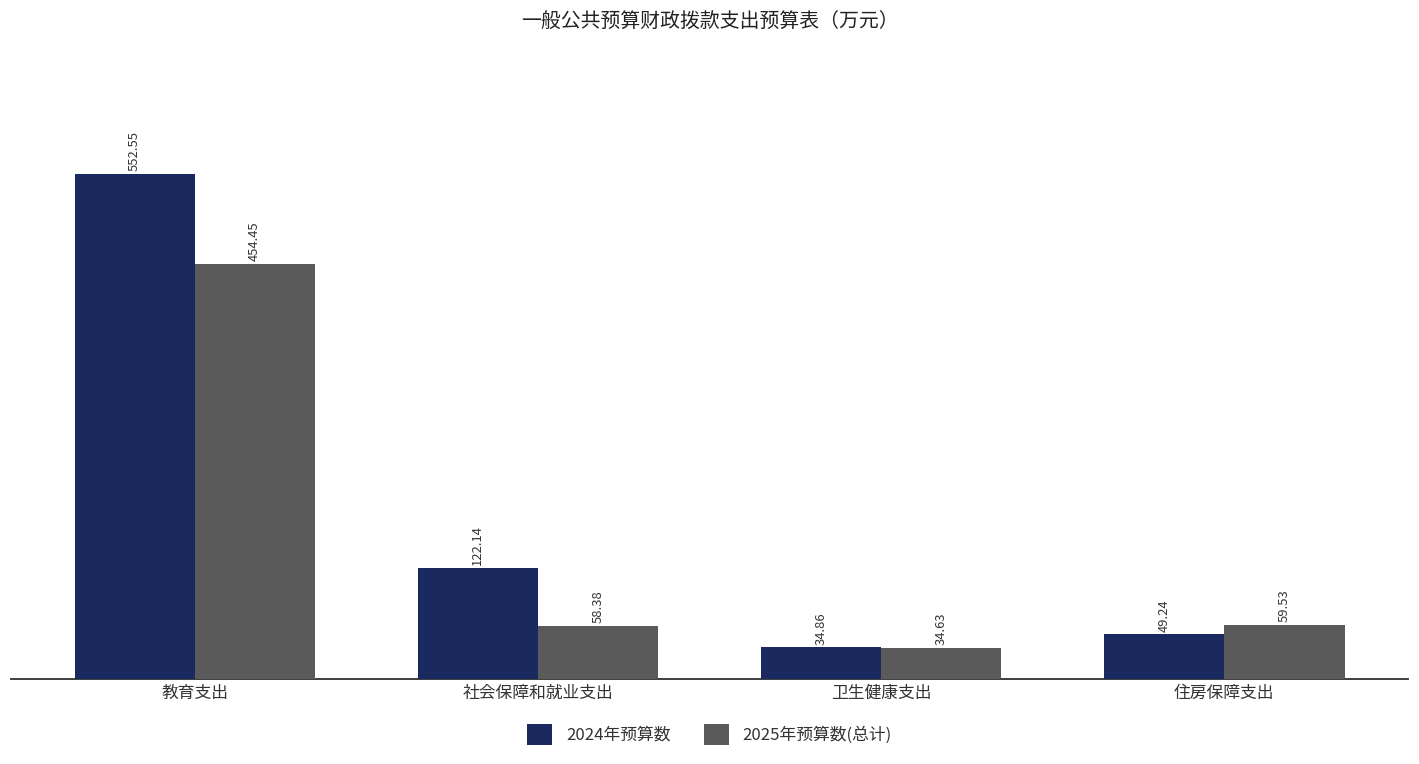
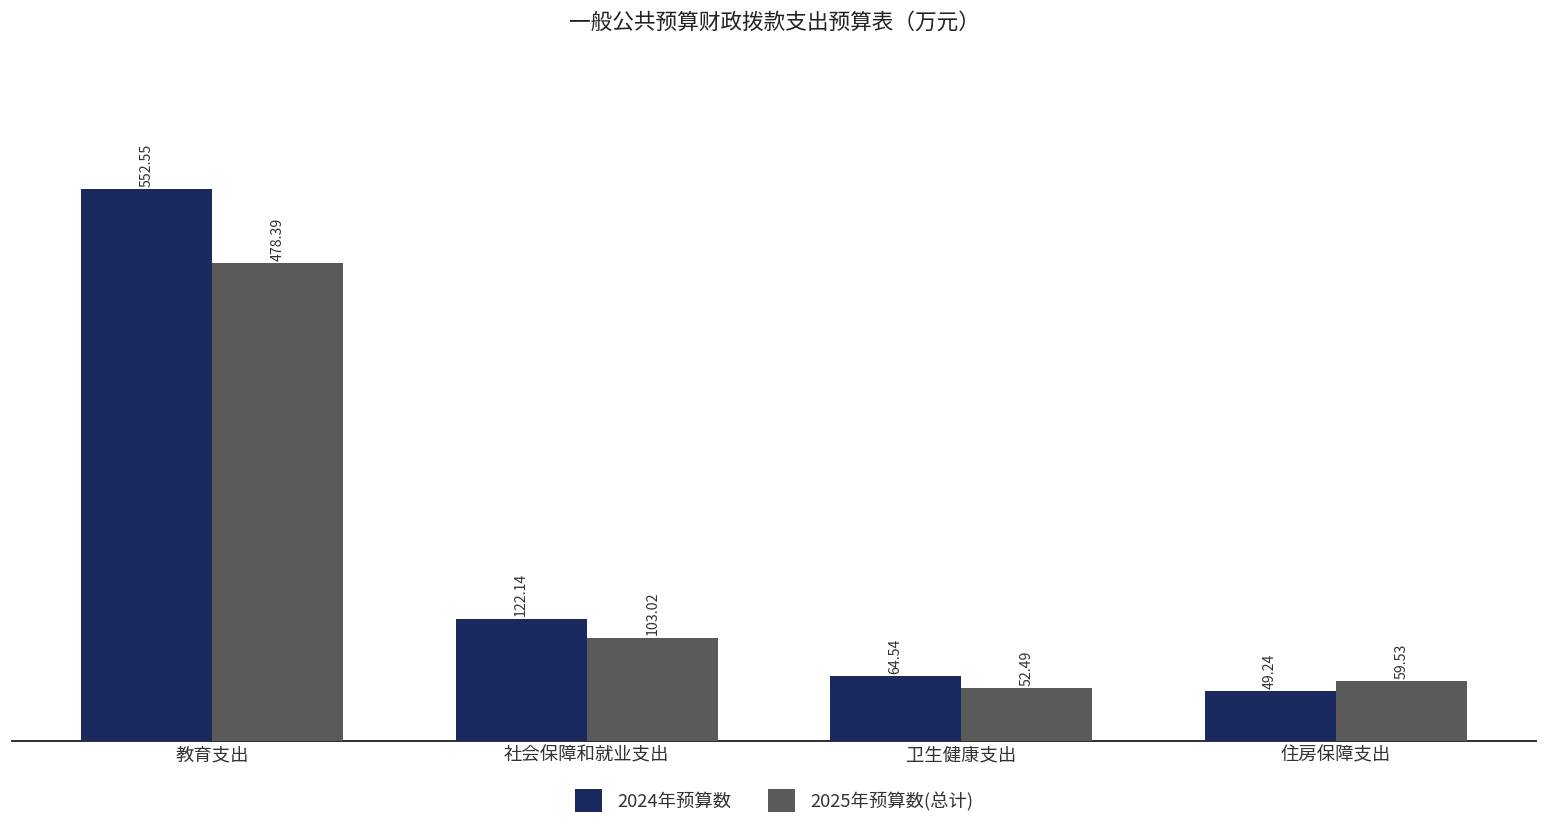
2025年预算数(总计), 教育支出: 454.45 -> 478.39
2025年预算数(总计), 社会保障和就业支出: 58.38 -> 103.02
2024年预算数, 卫生健康支出: 34.86 -> 64.54
2025年预算数(总计), 卫生健康支出: 34.63 -> 52.49
